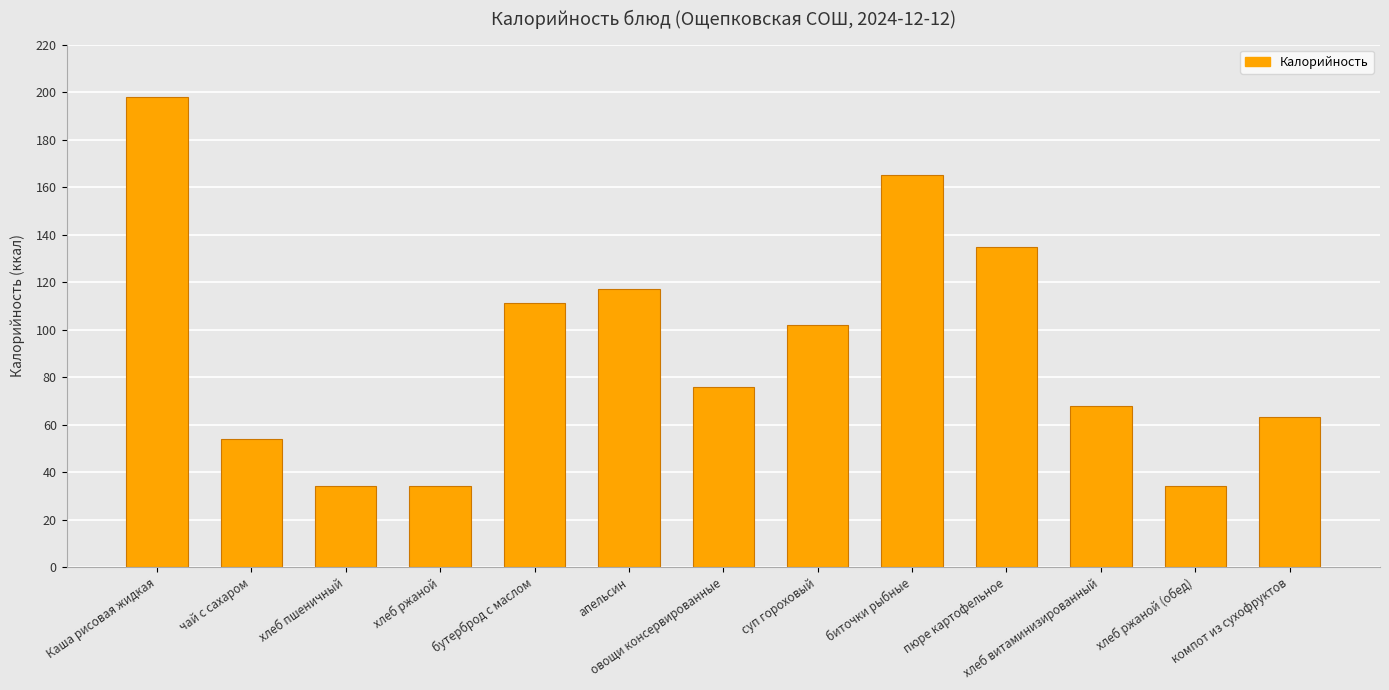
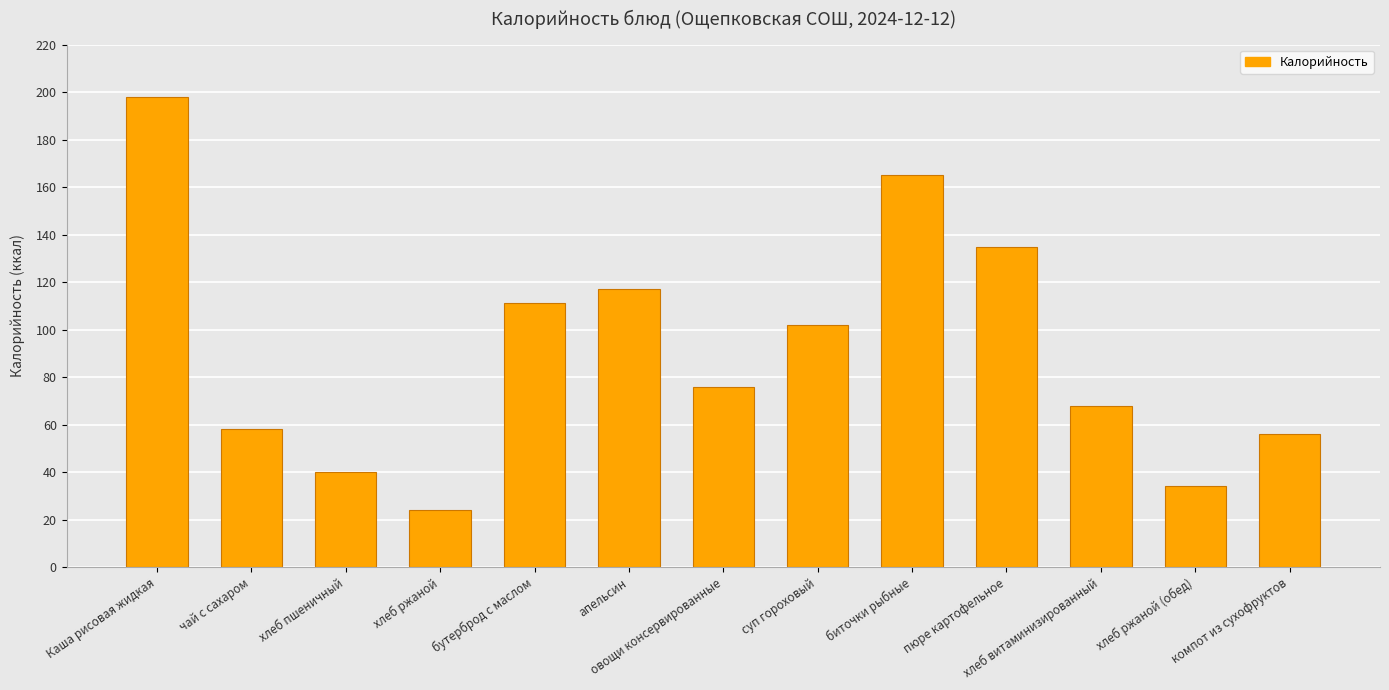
чай с сахаром: 54 -> 58
хлеб пшеничный: 34 -> 40
хлеб ржаной: 34 -> 24
компот из сухофруктов: 63 -> 56
